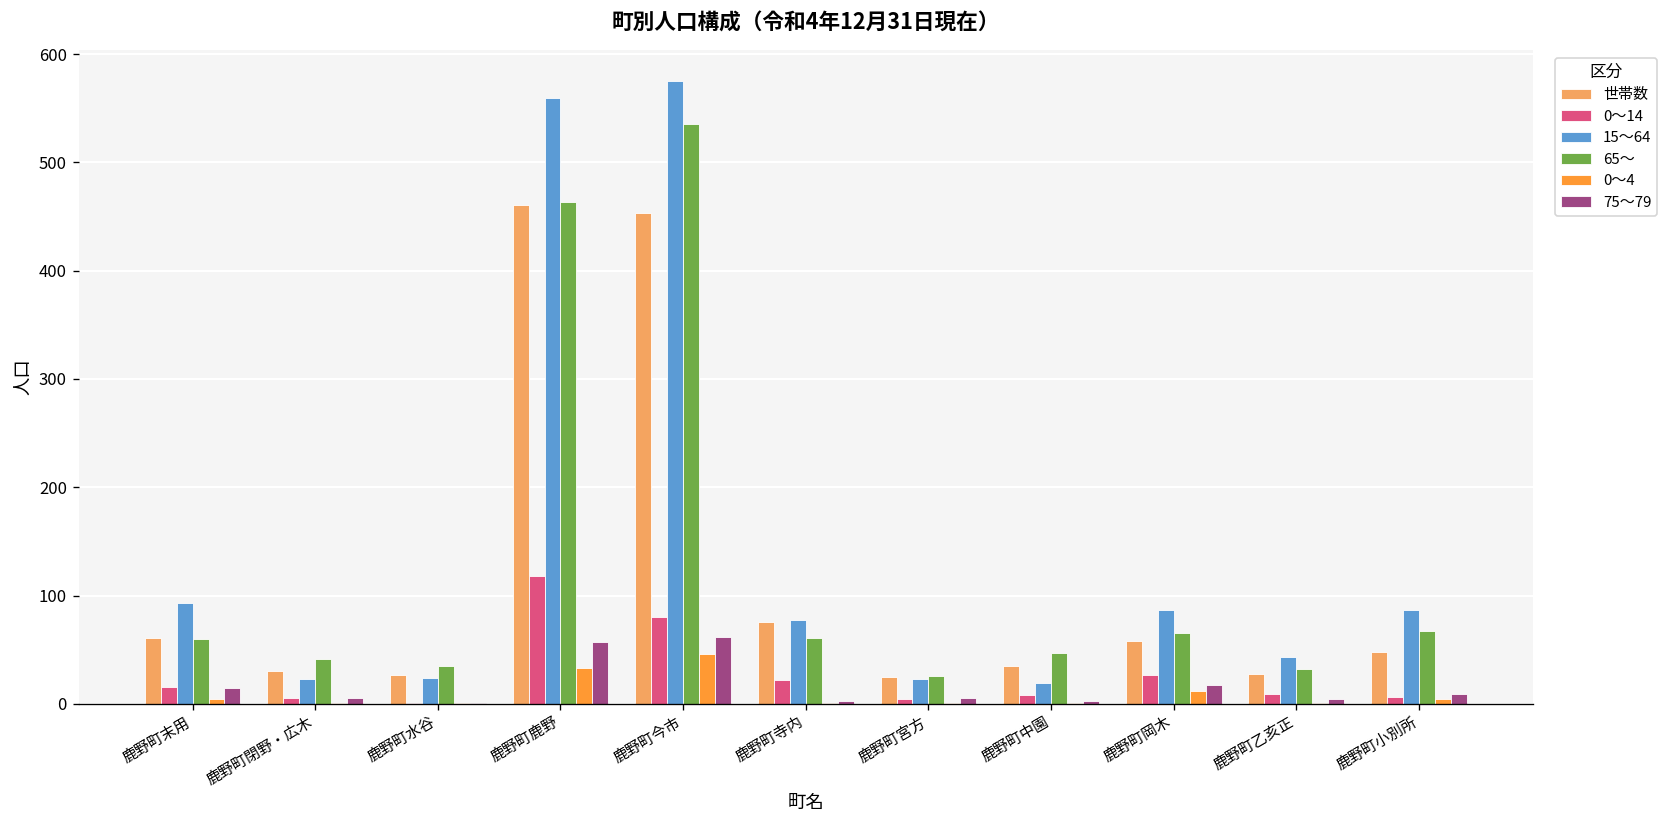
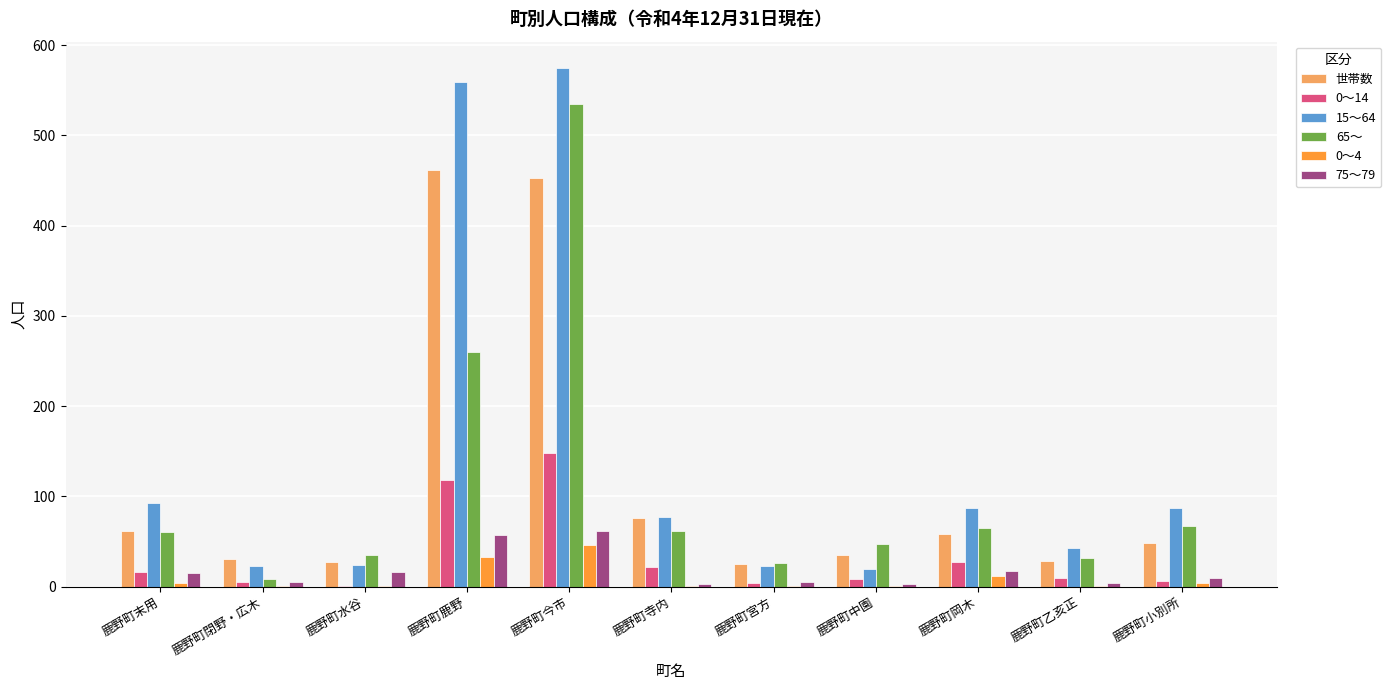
65～, 鹿野町閉野・広木: 40 -> 10
75～79, 鹿野町水谷: 0 -> 20
65～, 鹿野町鹿野: 460 -> 260
0～14, 鹿野町今市: 80 -> 150
